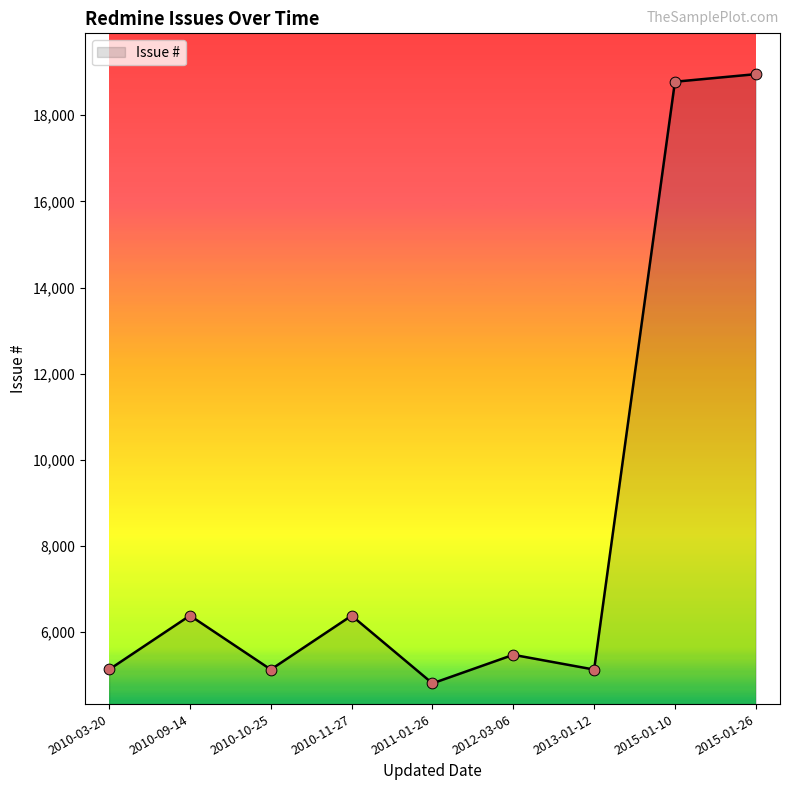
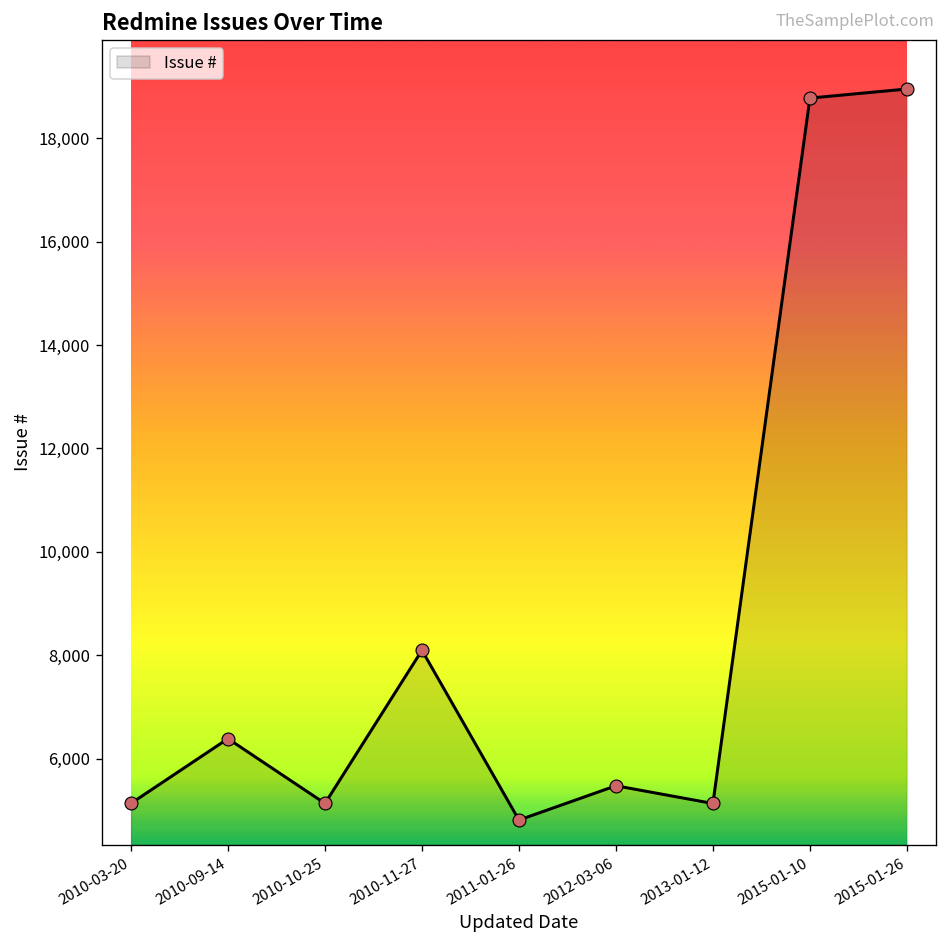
2010-11-27: 6,400 -> 8,100
